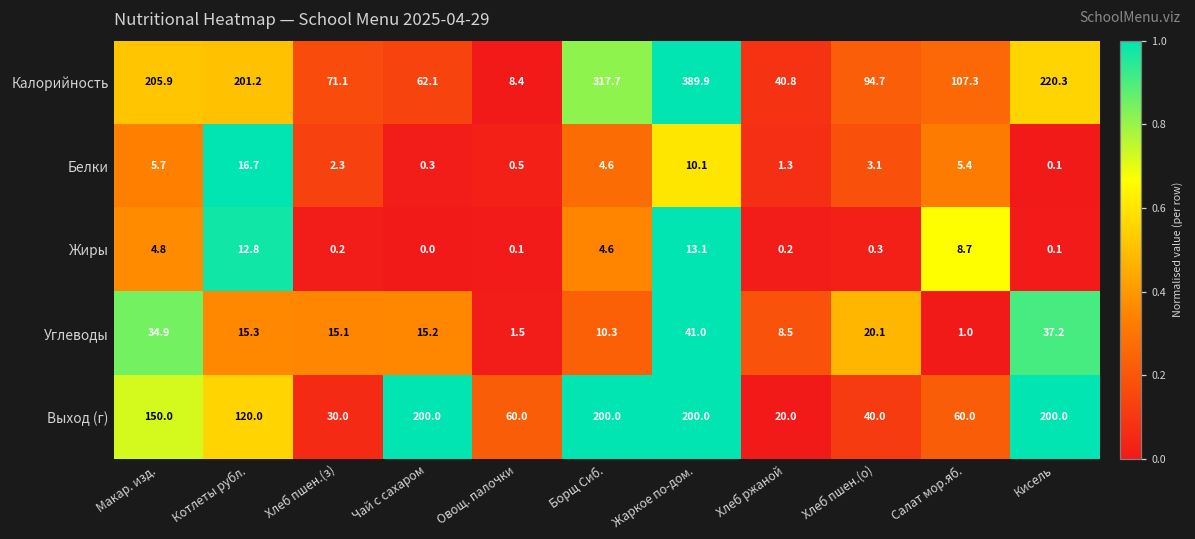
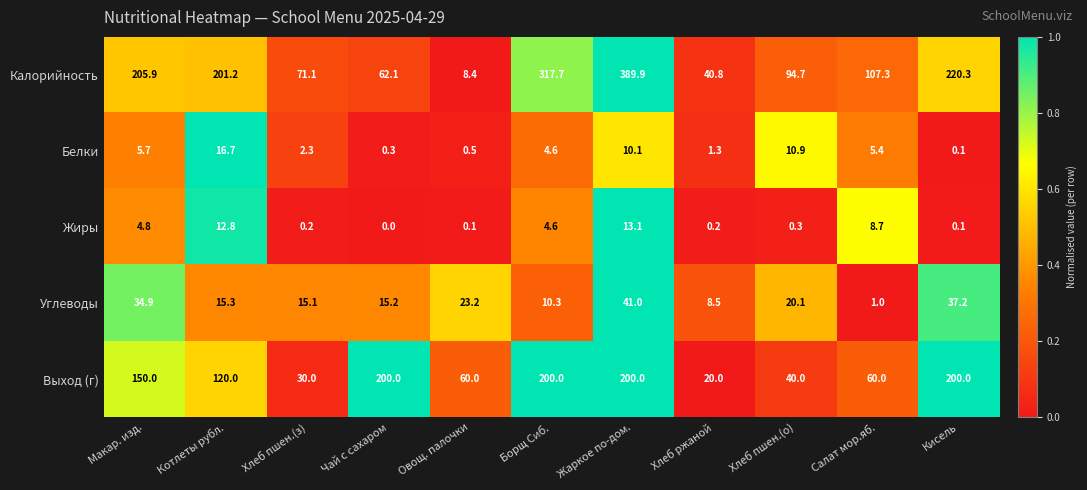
Белки, Хлеб пшен.(о): 3.1 -> 10.9
Углеводы, Овощ. палочки: 1.5 -> 23.2
